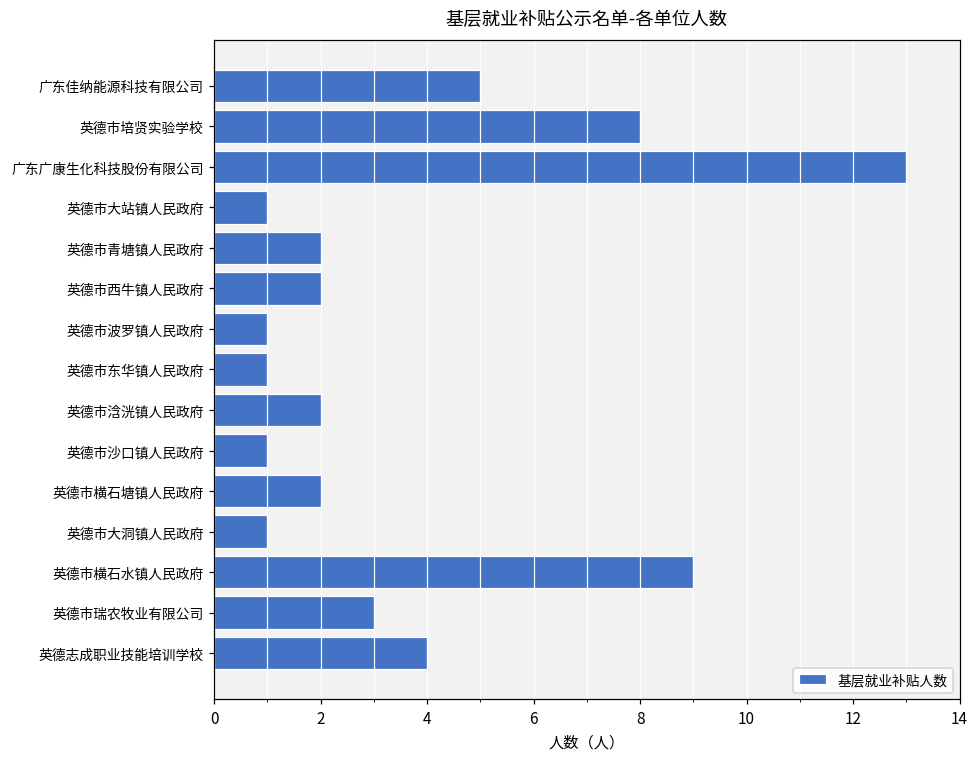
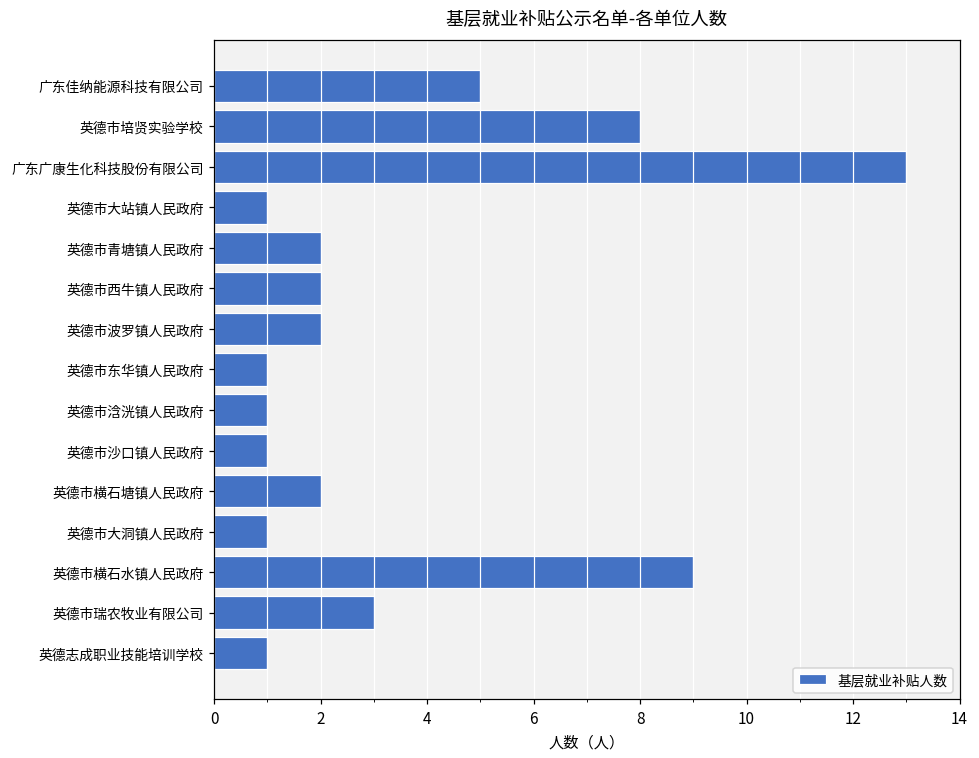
英德市波罗镇人民政府: 1 -> 2
英德市浛洸镇人民政府: 2 -> 1
英德志成职业技能培训学校: 4 -> 1
